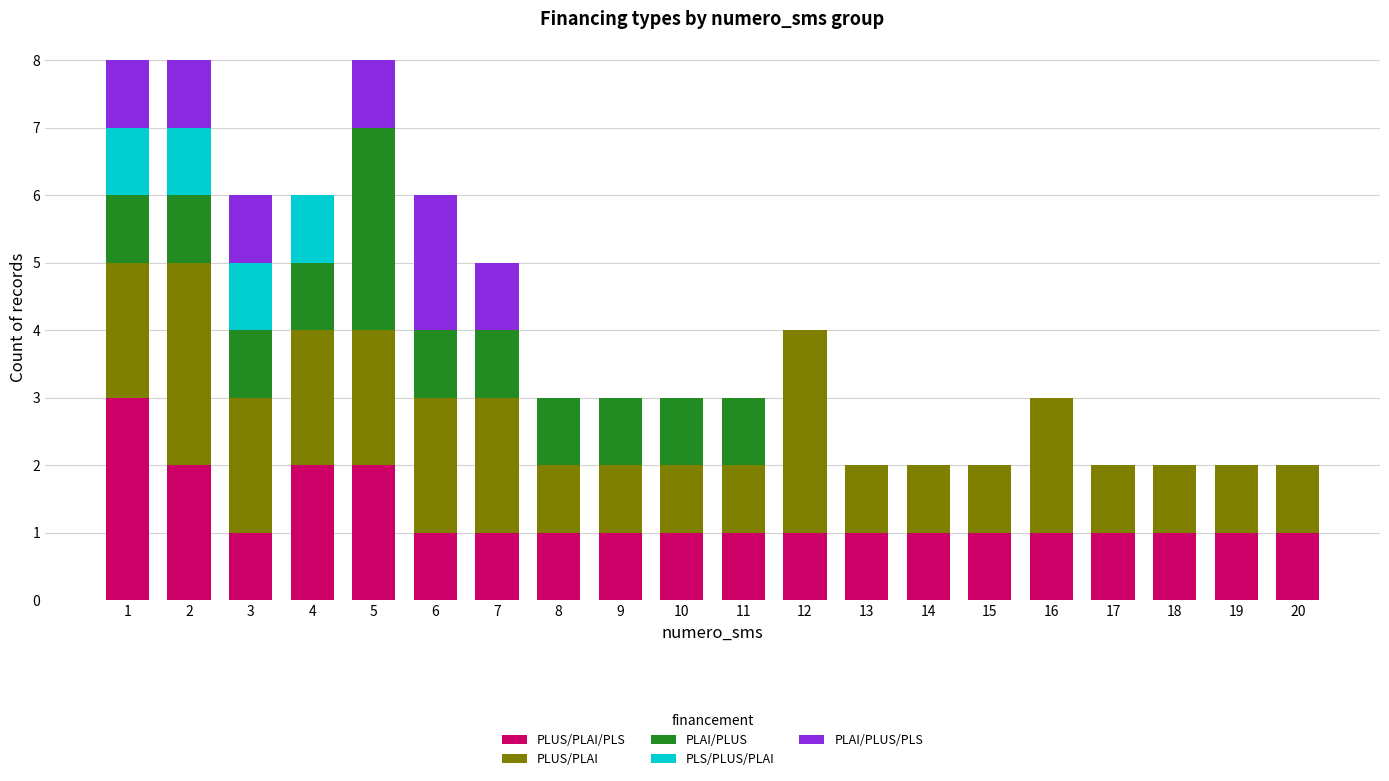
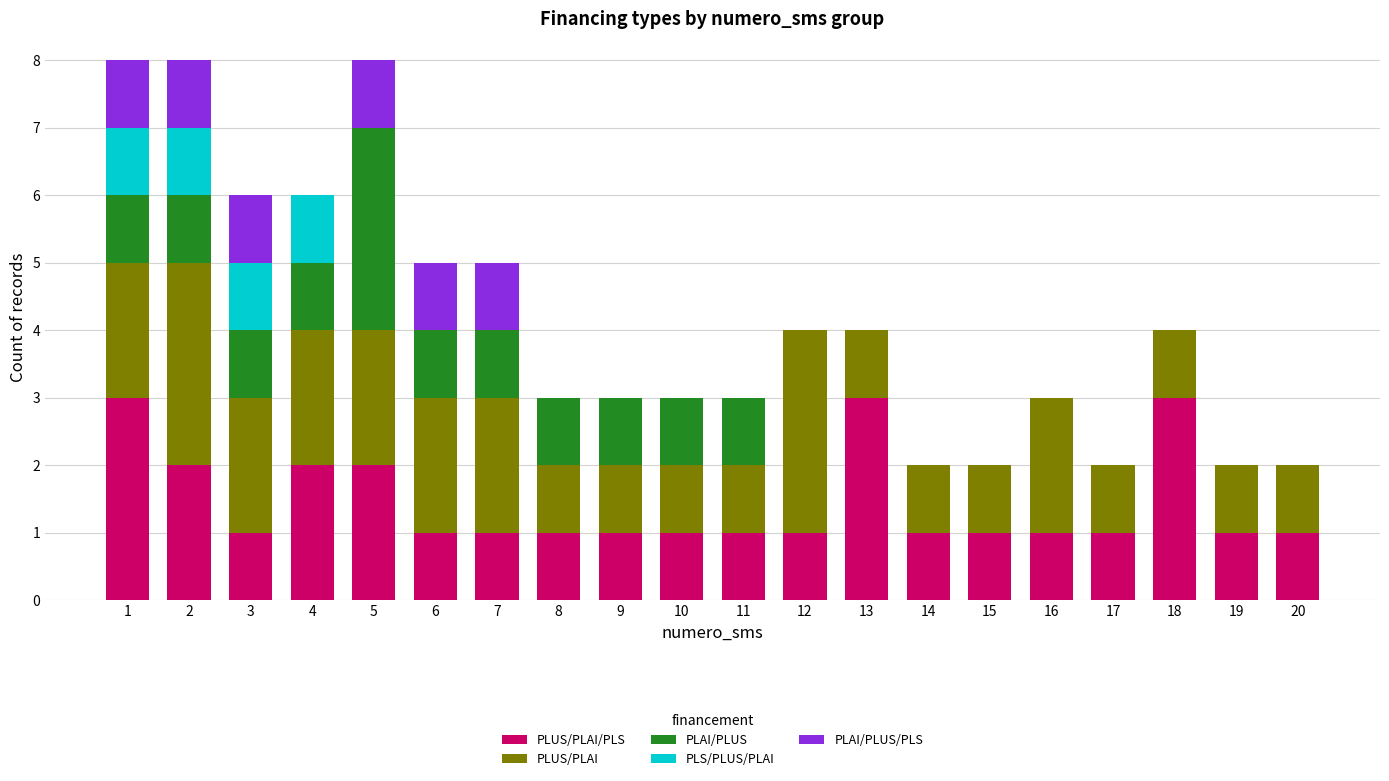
PLAI/PLUS/PLS, 6: 2 -> 1
PLUS/PLAI/PLS, 13: 1 -> 3
PLUS/PLAI/PLS, 18: 1 -> 3
